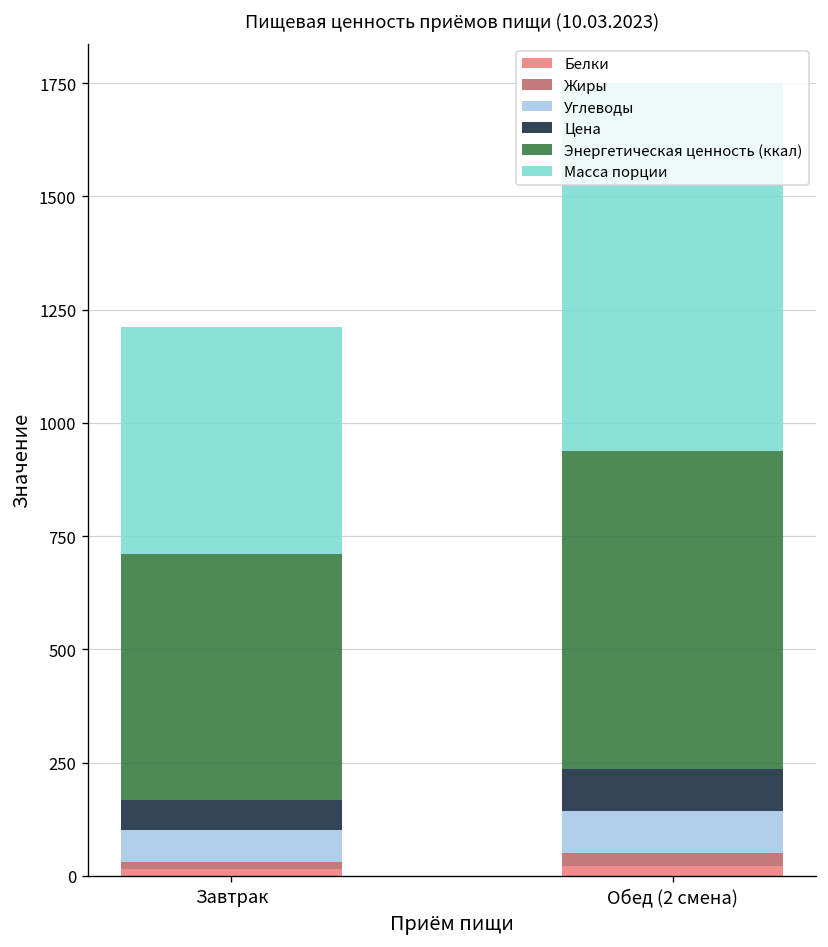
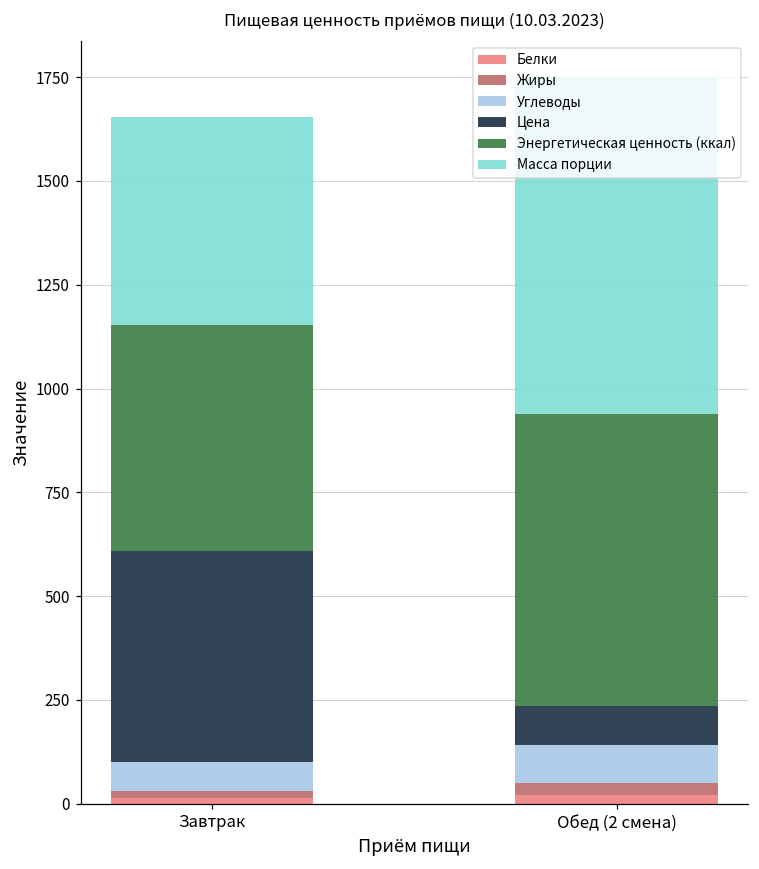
Цена, Завтрак: 70 -> 510
